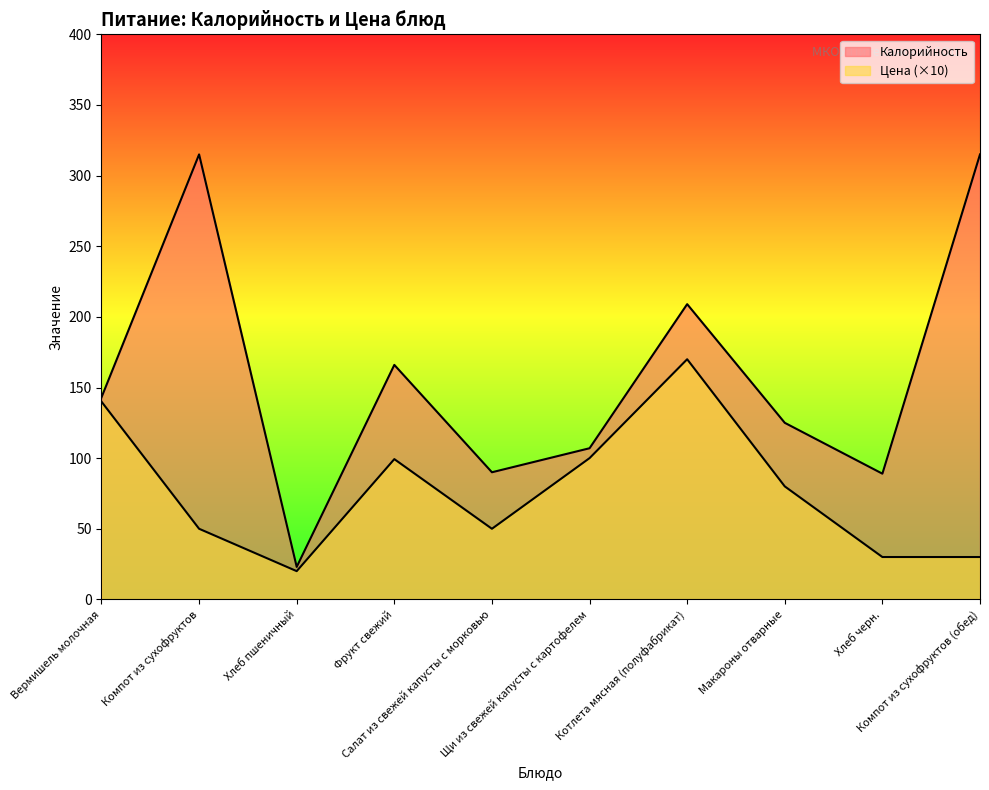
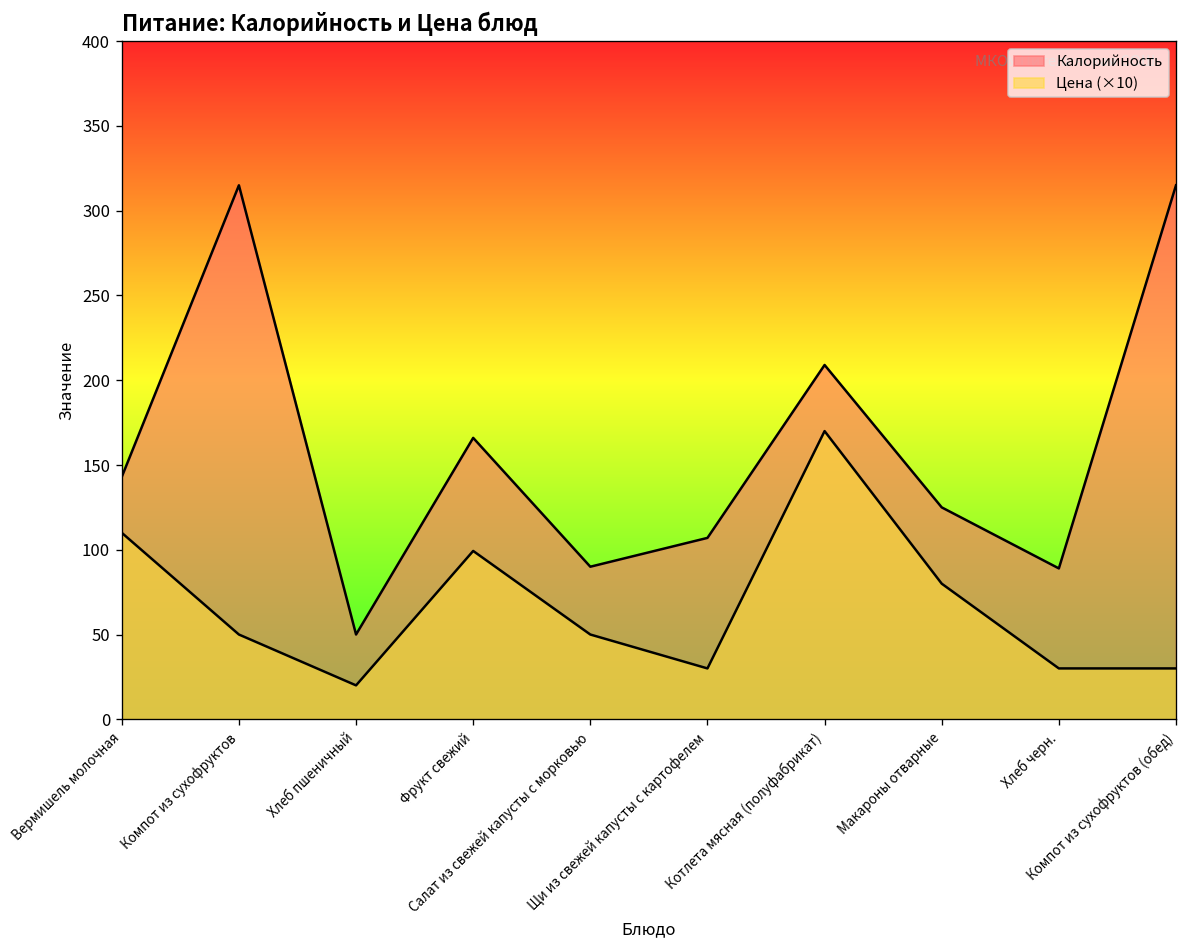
Цена (×10), Вермишель молочная: 140 -> 110
Калорийность, Хлеб пшеничный: 23 -> 50
Цена (×10), Щи из свежей капусты с картофелем: 100 -> 30
